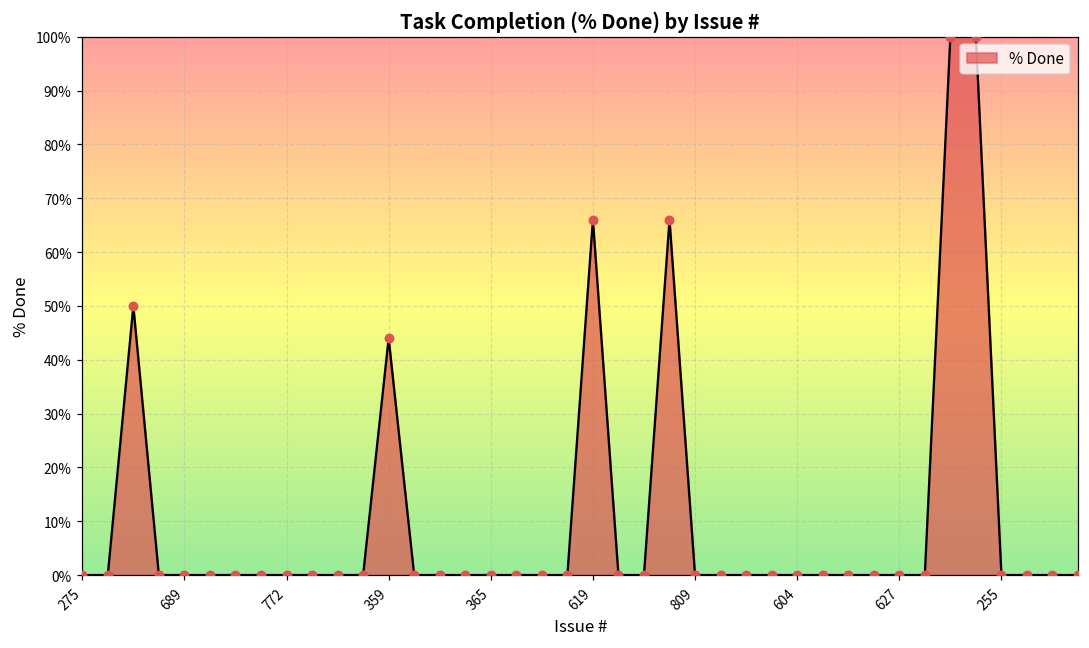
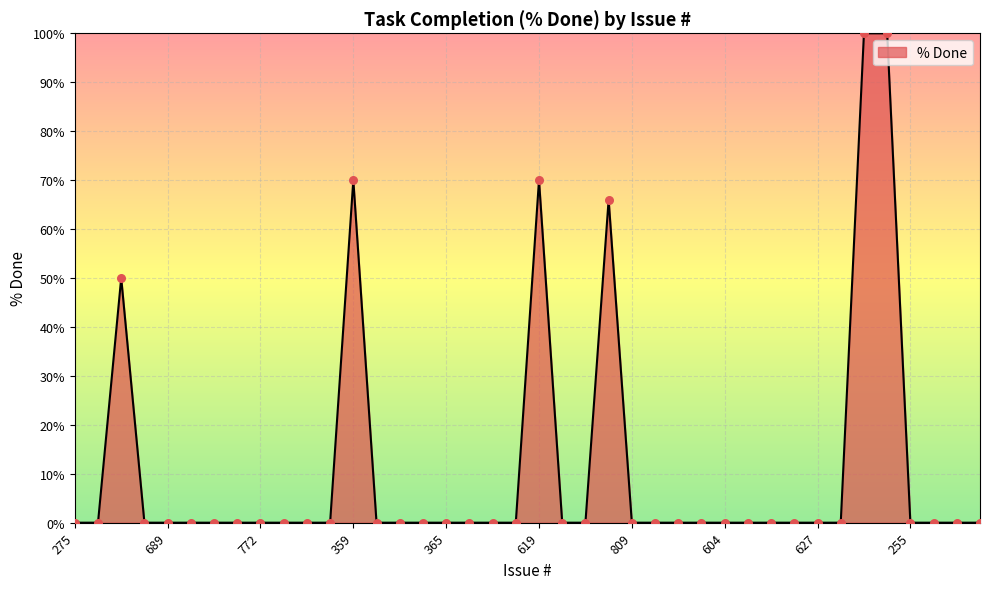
359: 44% -> 70%
619: 66% -> 70%
